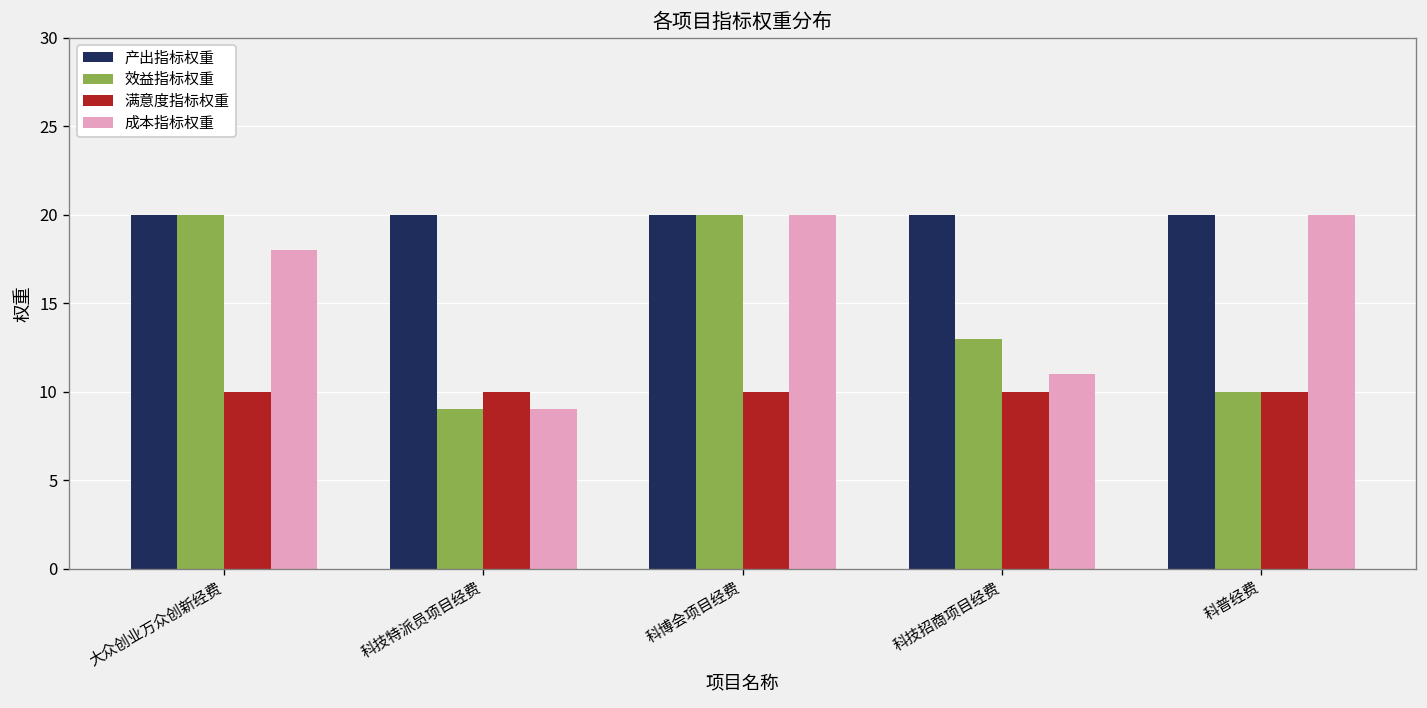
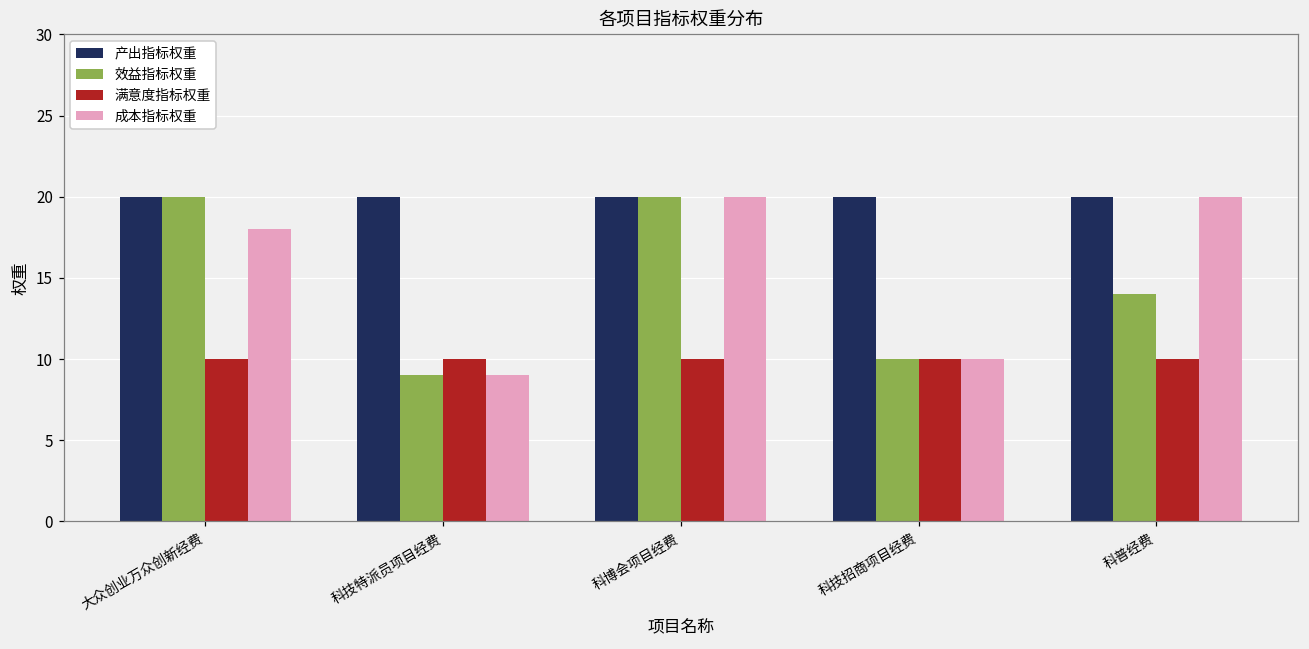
效益指标权重, 科技招商项目经费: 13 -> 10
成本指标权重, 科技招商项目经费: 11 -> 10
效益指标权重, 科普经费: 10 -> 14
